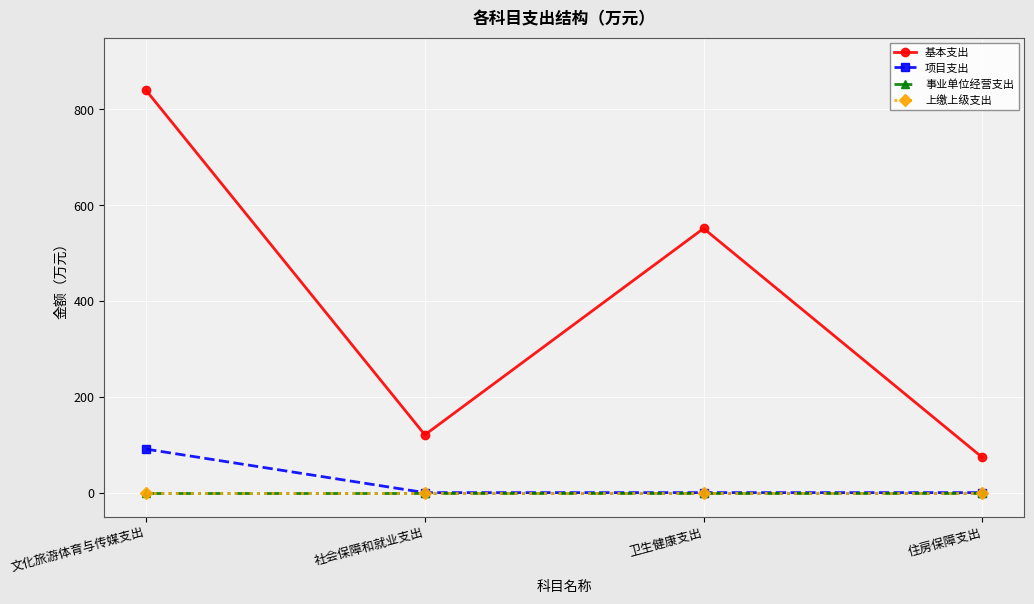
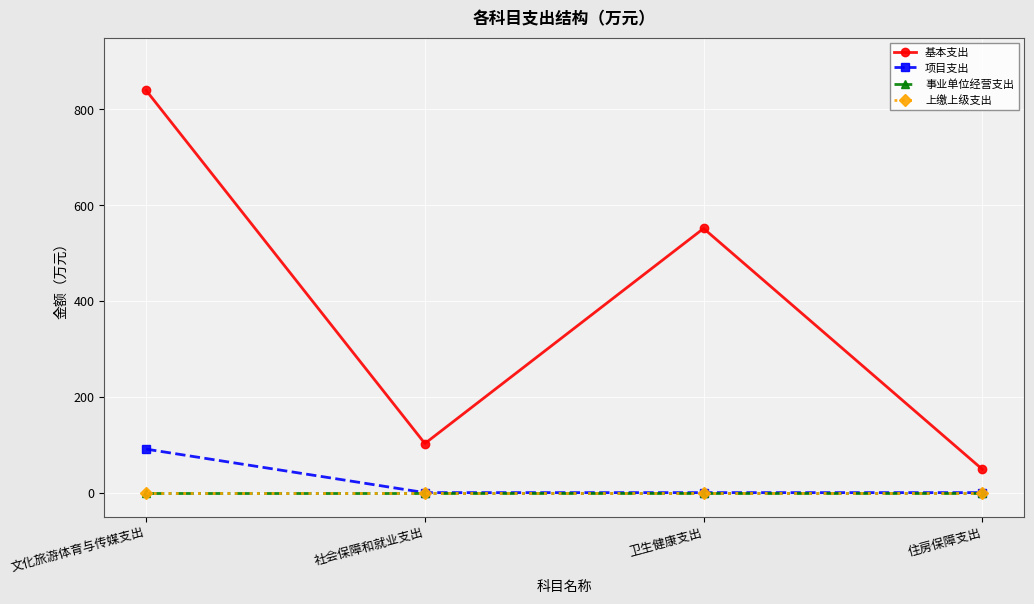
基本支出, 社会保障和就业支出: 120 -> 100
基本支出, 住房保障支出: 70 -> 50
